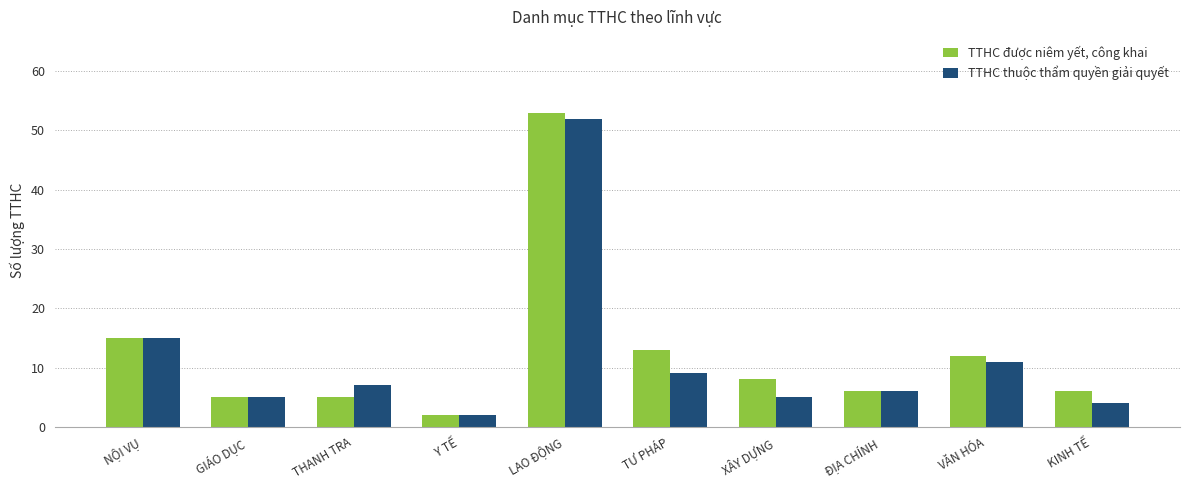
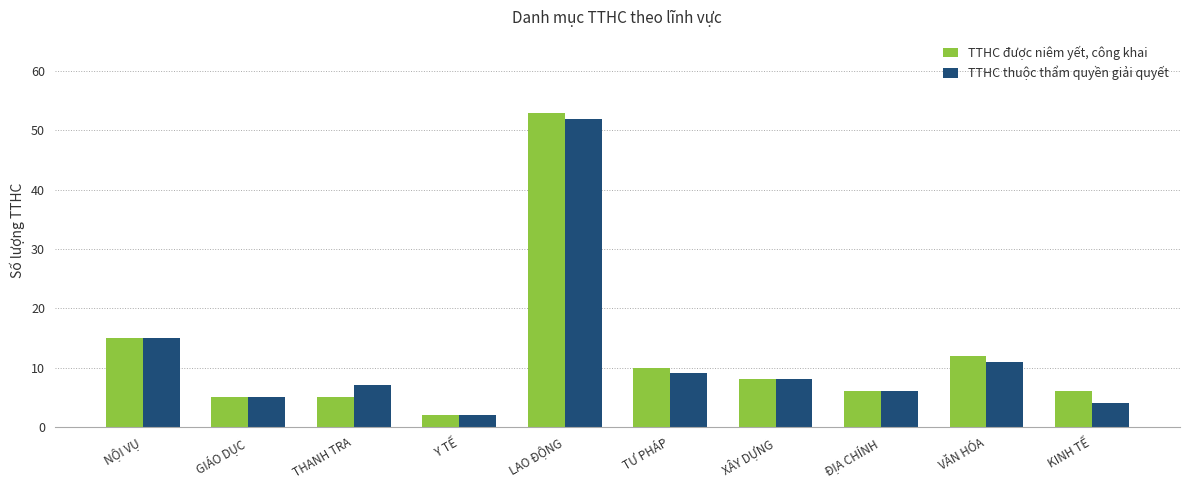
TTHC được niêm yết, công khai, TƯ PHÁP: 13 -> 10
TTHC thuộc thẩm quyền giải quyết, XÂY DỰNG: 5 -> 8
